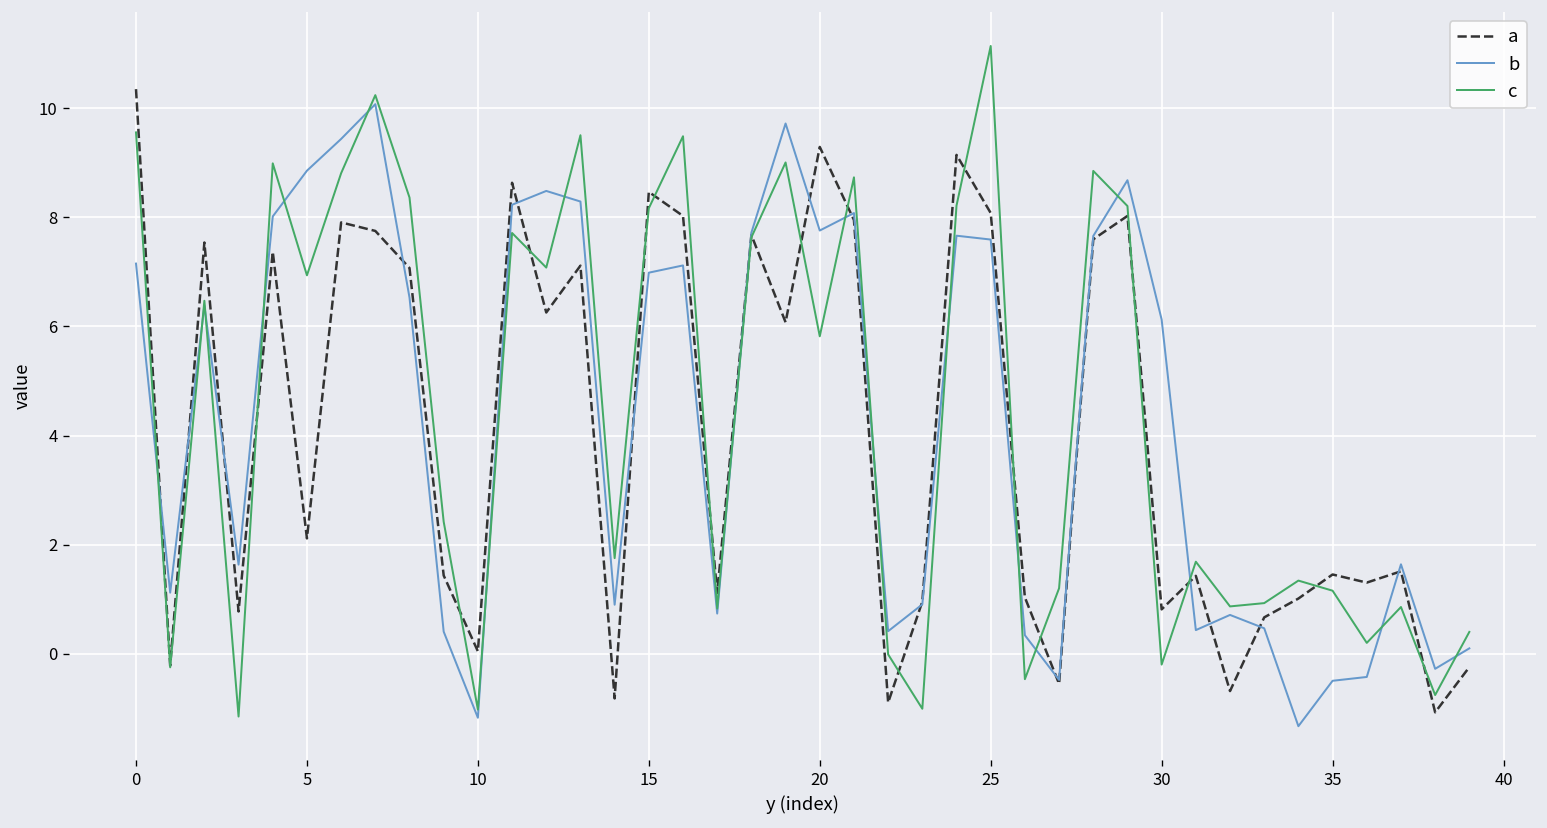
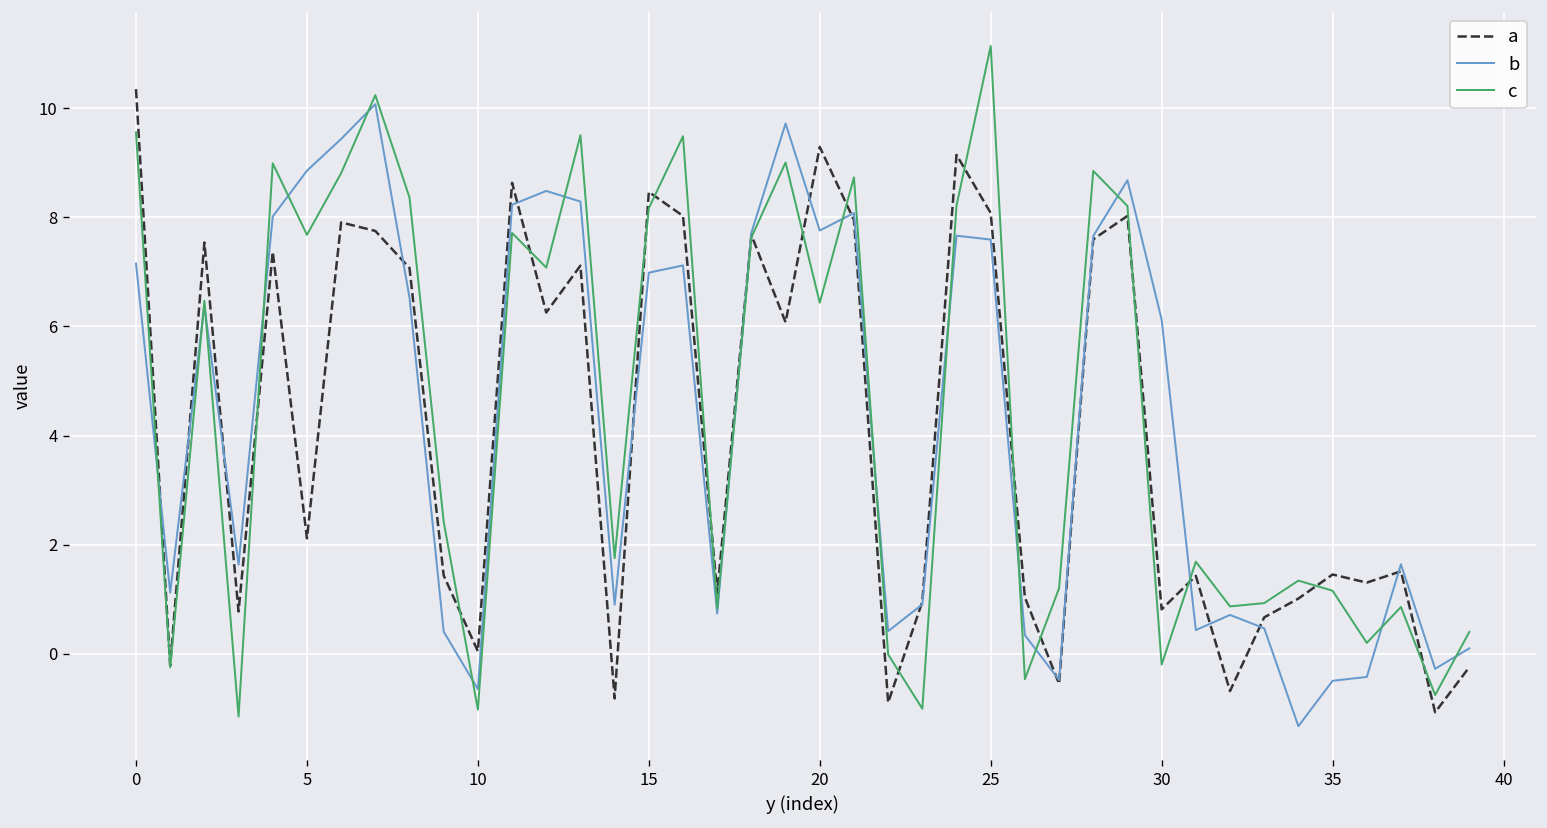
c, 5: 6.9 -> 7.7
b, 10: -1.2 -> -0.6
c, 20: 5.8 -> 6.4
